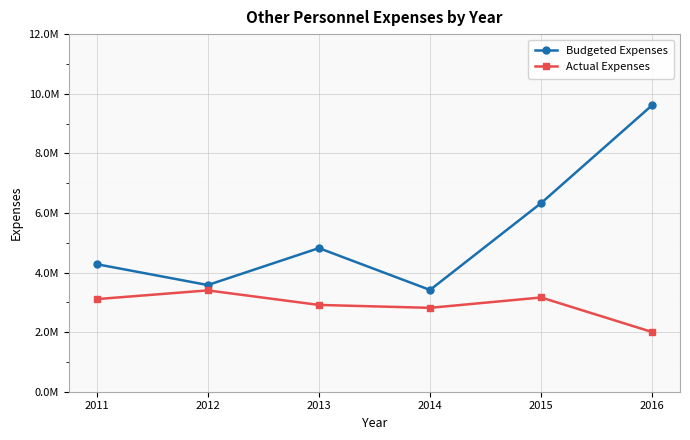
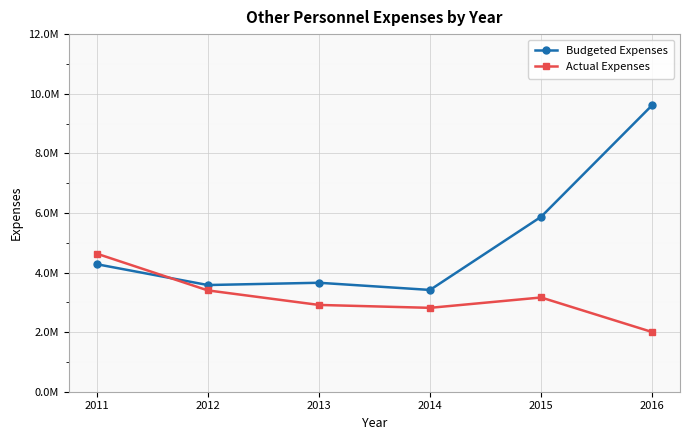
Actual Expenses, 2011: 3100000 -> 4600000
Budgeted Expenses, 2013: 4800000 -> 3700000
Budgeted Expenses, 2015: 6300000 -> 5900000
